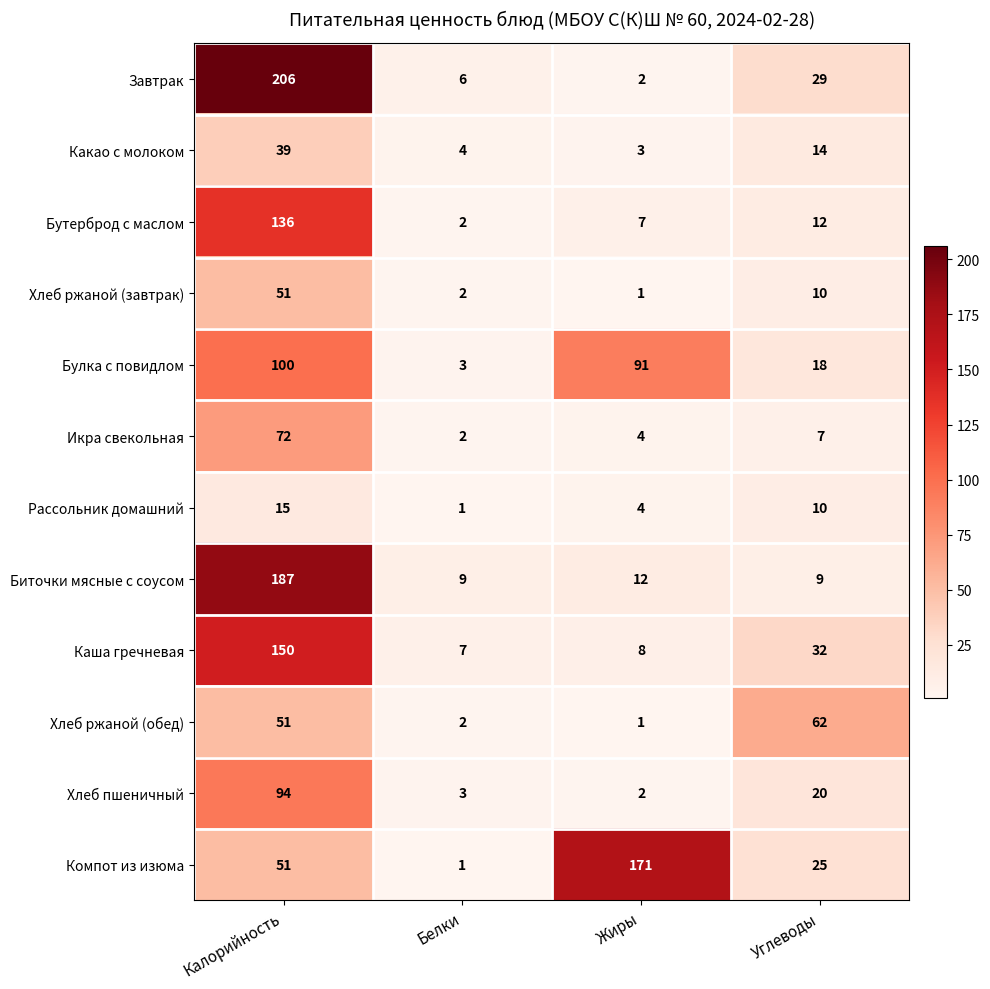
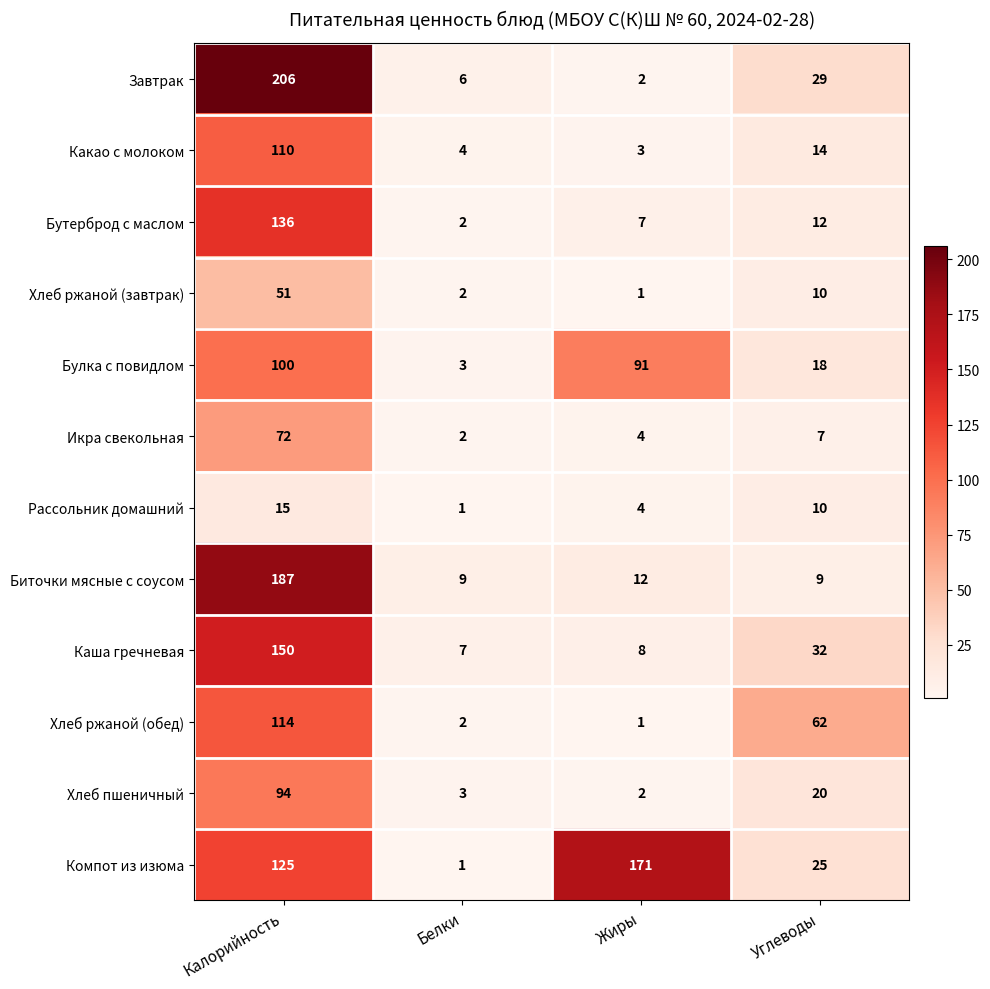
Какао с молоком, Калорийность: 39 -> 110
Хлеб ржаной (обед), Калорийность: 51 -> 114
Компот из изюма, Калорийность: 51 -> 125
